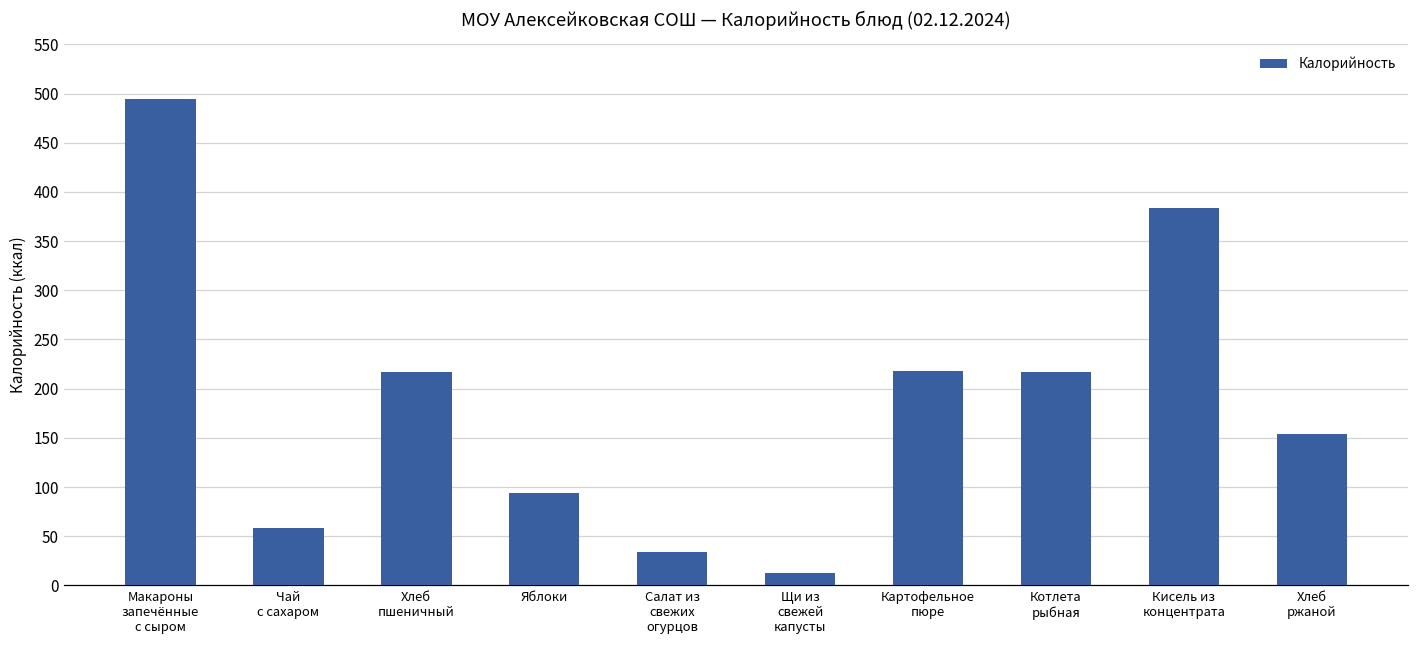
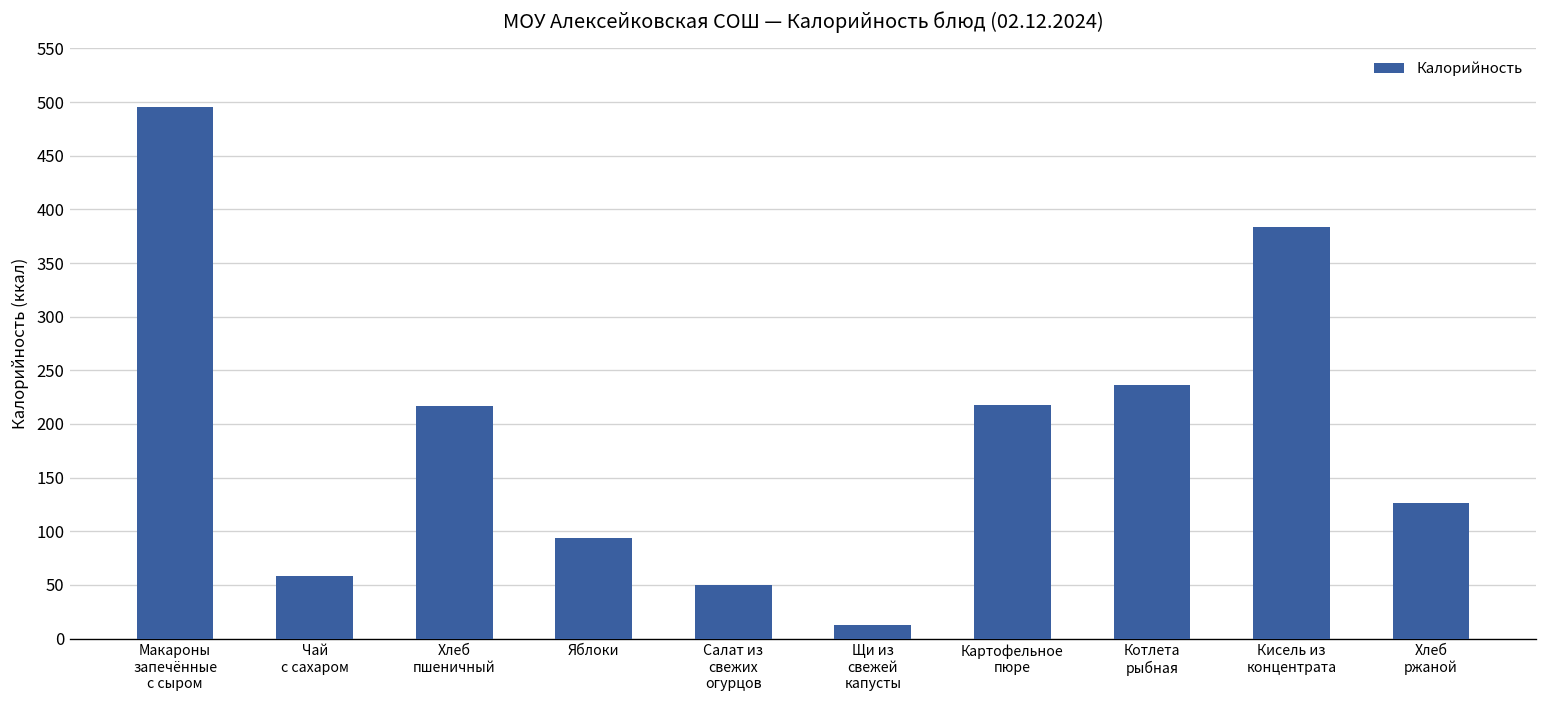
Салат из свежих огурцов: 30 -> 50
Котлета рыбная: 220 -> 240
Хлеб ржаной: 150 -> 130
